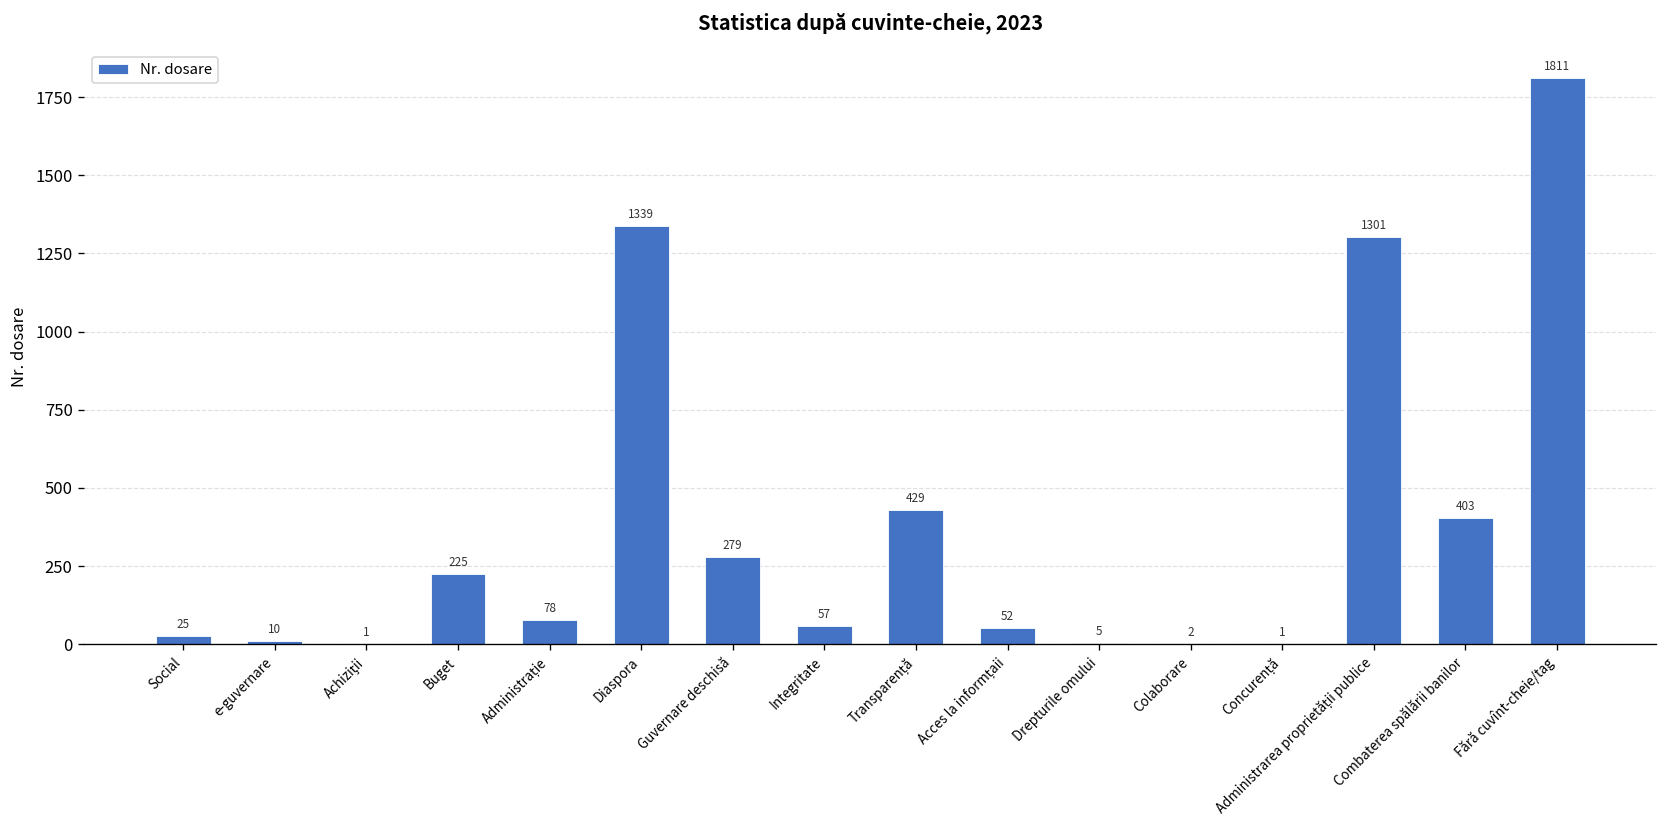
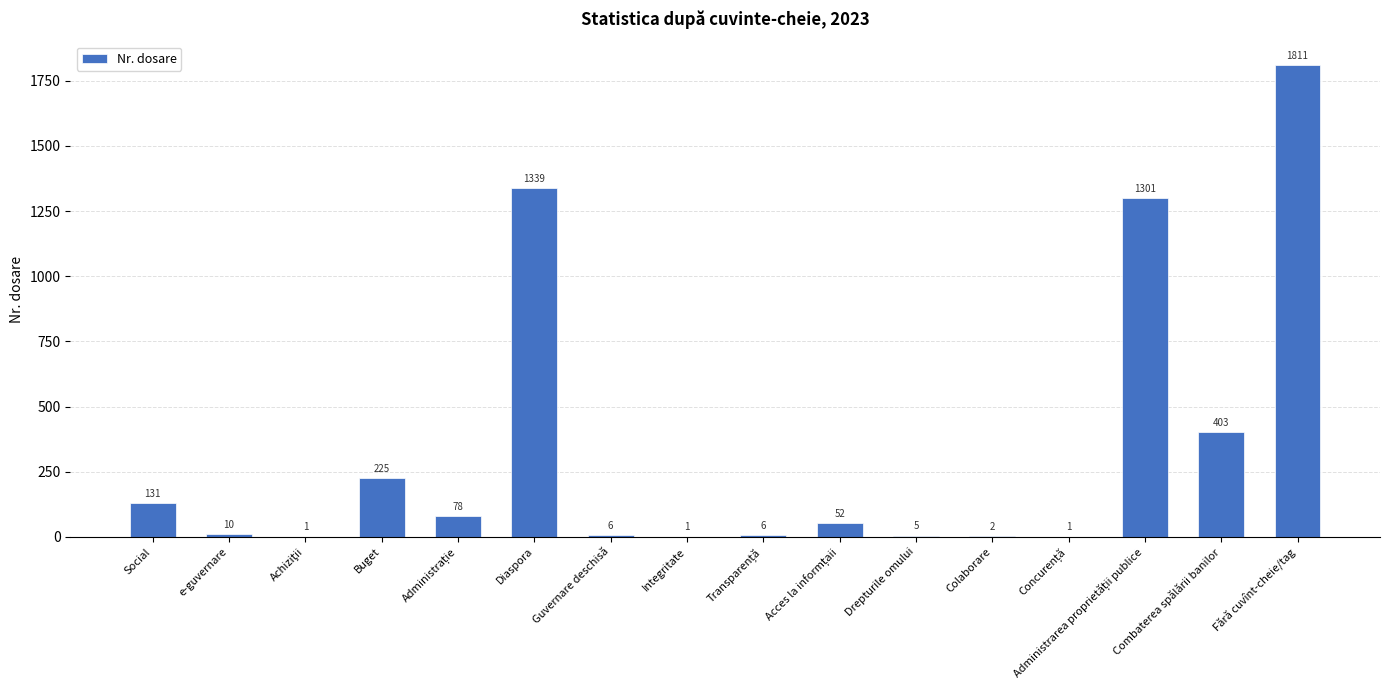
Social: 25 -> 131
Guvernare deschisă: 279 -> 6
Integritate: 57 -> 1
Transparență: 429 -> 6
